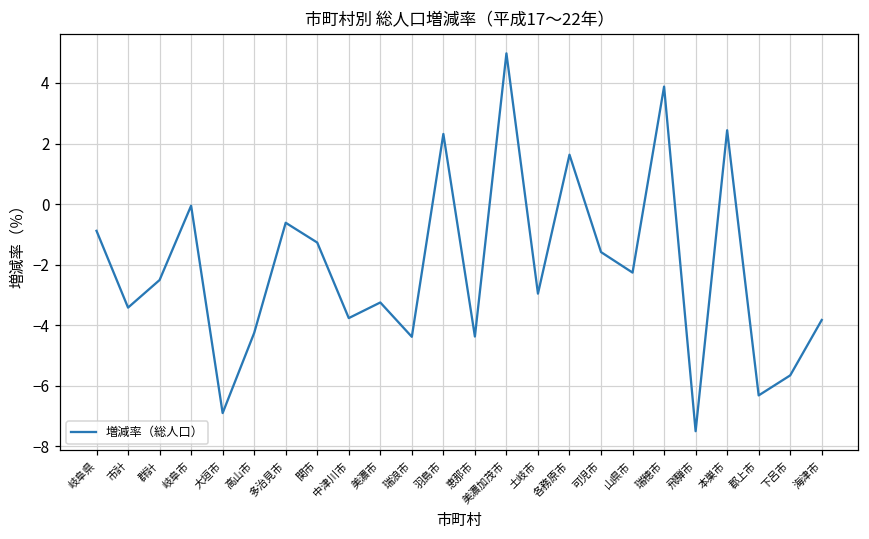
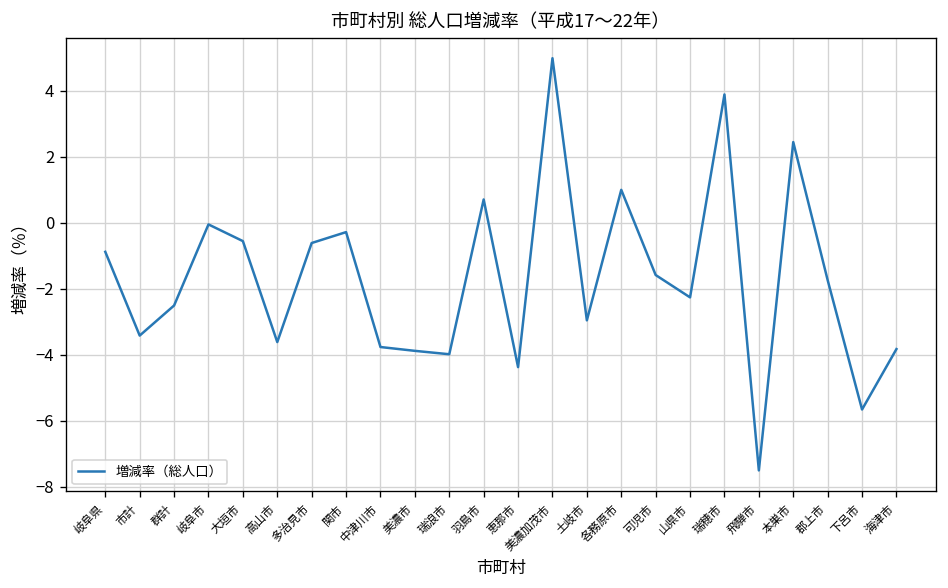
大垣市: -6.9 -> -0.6
高山市: -4.3 -> -3.6
関市: -1.3 -> -0.3
美濃市: -3.3 -> -3.9
瑞浪市: -4.4 -> -4.0
羽島市: 2.3 -> 0.7
各務原市: 1.6 -> 1.0
郡上市: -6.3 -> -1.7
